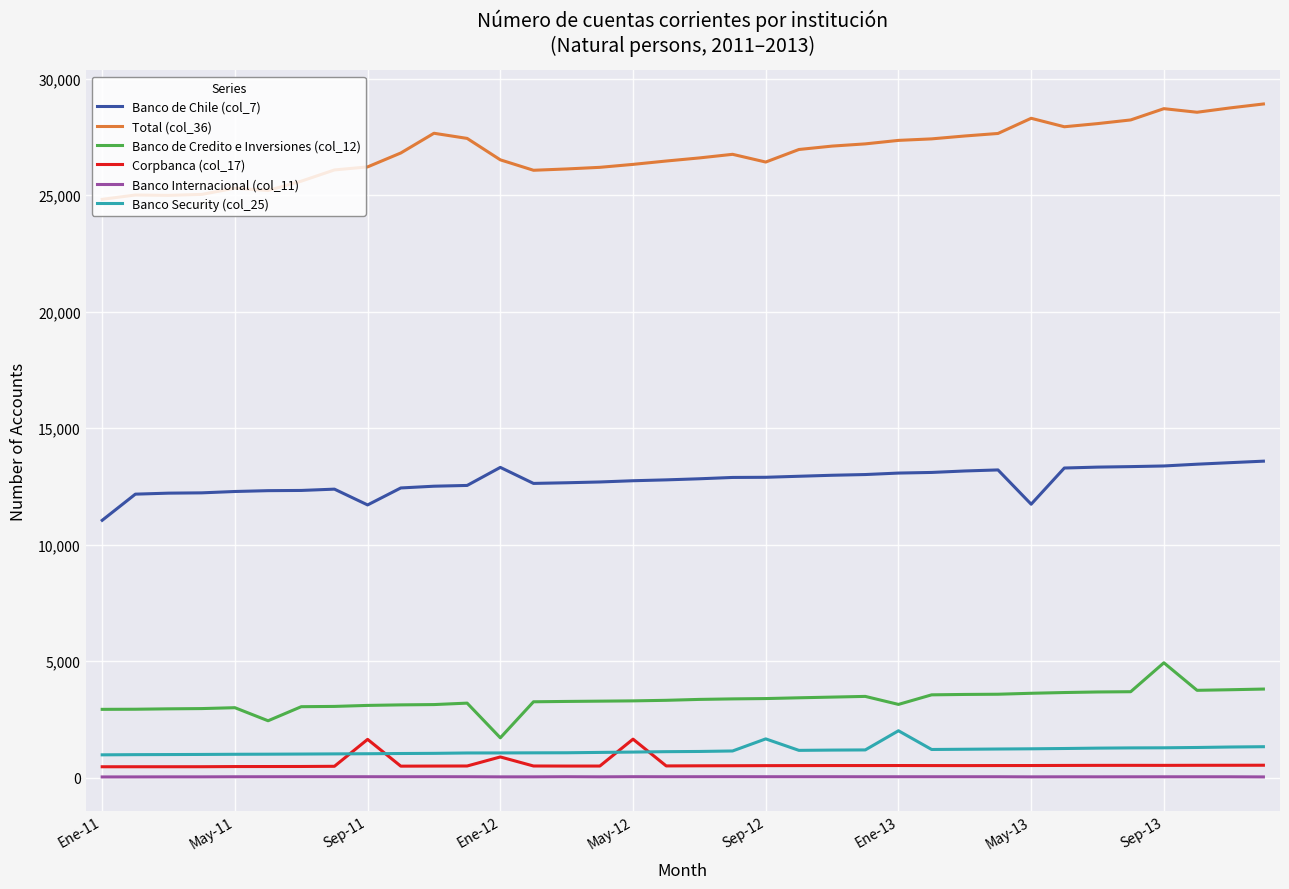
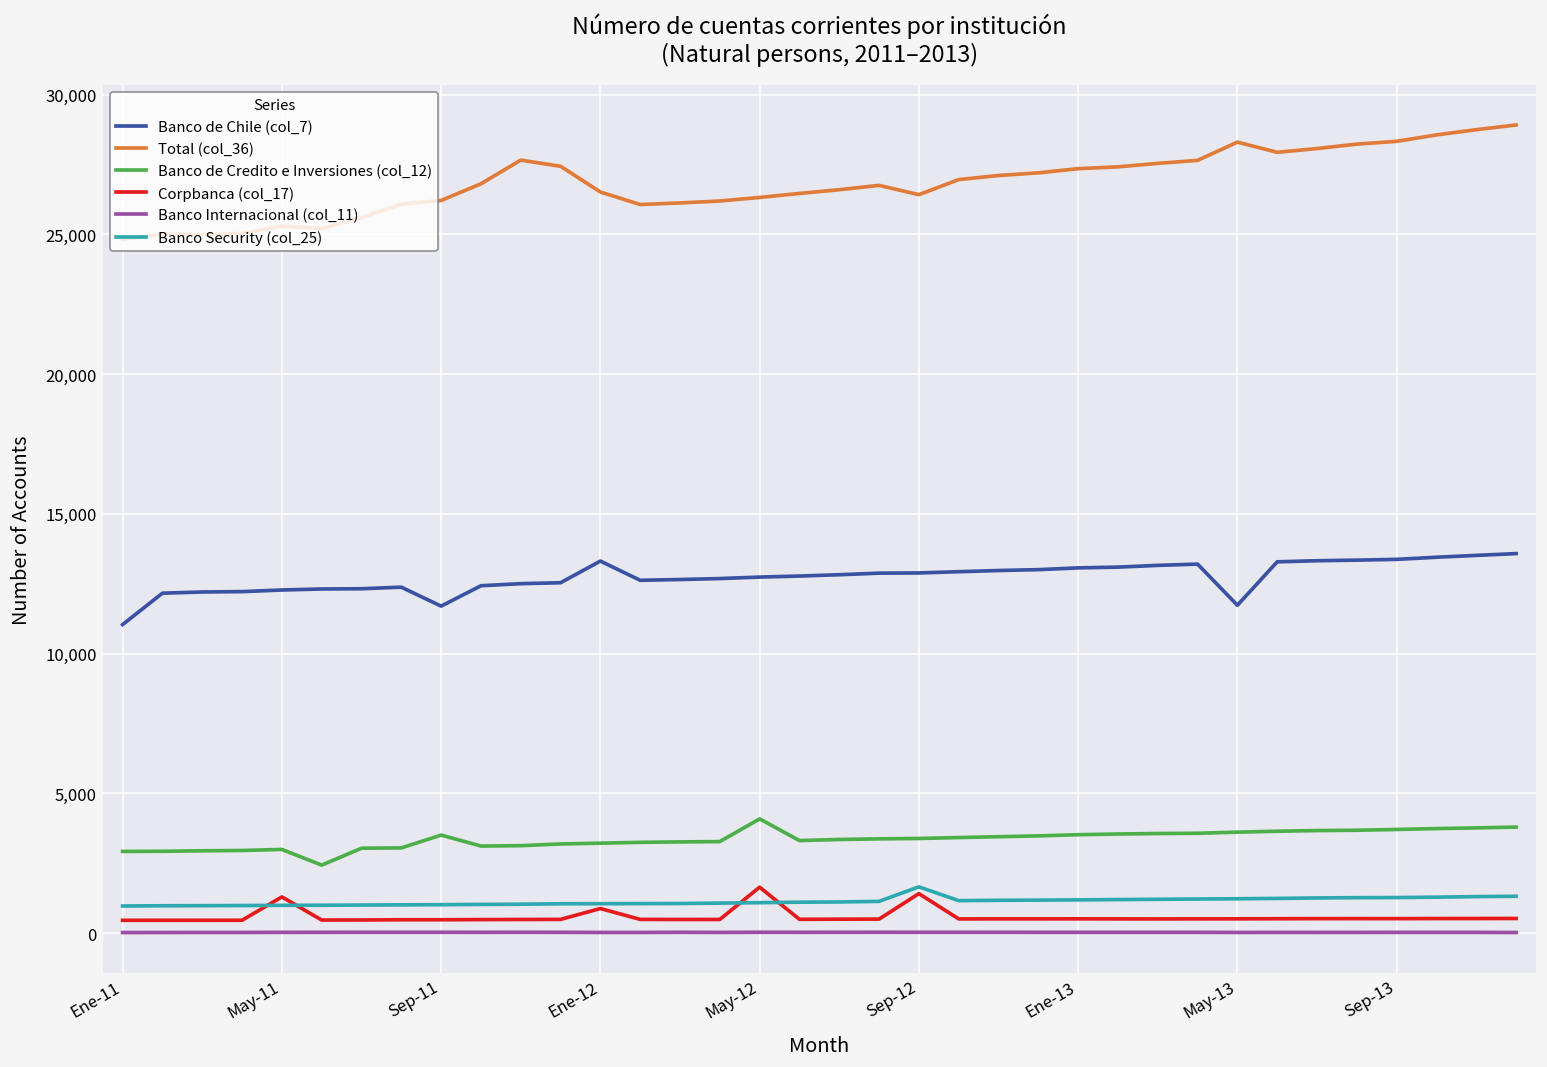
Corpbanca (col_17), May-11: 500 -> 1,300
Banco de Credito e Inversiones (col_12), Sep-11: 3,100 -> 3,500
Corpbanca (col_17), Sep-11: 1,600 -> 500
Banco de Credito e Inversiones (col_12), Ene-12: 1,700 -> 3,200
Banco de Credito e Inversiones (col_12), May-12: 3,300 -> 4,100
Corpbanca (col_17), Sep-12: 500 -> 1,400
Banco de Credito e Inversiones (col_12), Ene-13: 3,100 -> 3,500
Banco Security (col_25), Ene-13: 2,000 -> 1,200
Total (col_36), Sep-13: 28,700 -> 28,300
Banco de Credito e Inversiones (col_12), Sep-13: 4,900 -> 3,700
